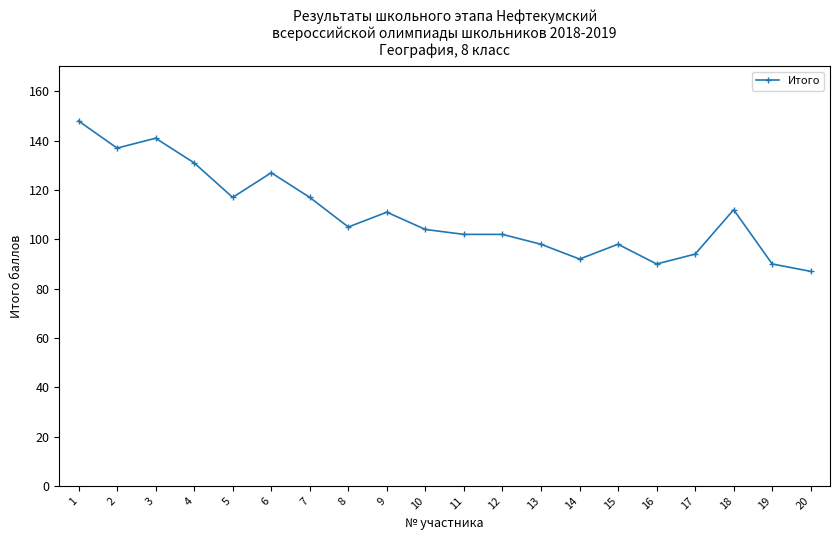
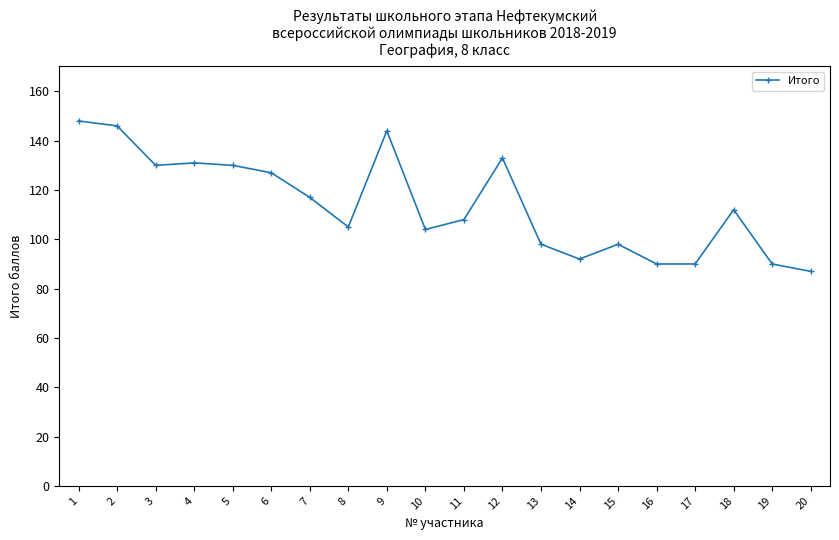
2: 137 -> 146
3: 141 -> 130
5: 117 -> 130
9: 111 -> 144
11: 102 -> 108
12: 102 -> 133
17: 94 -> 90
